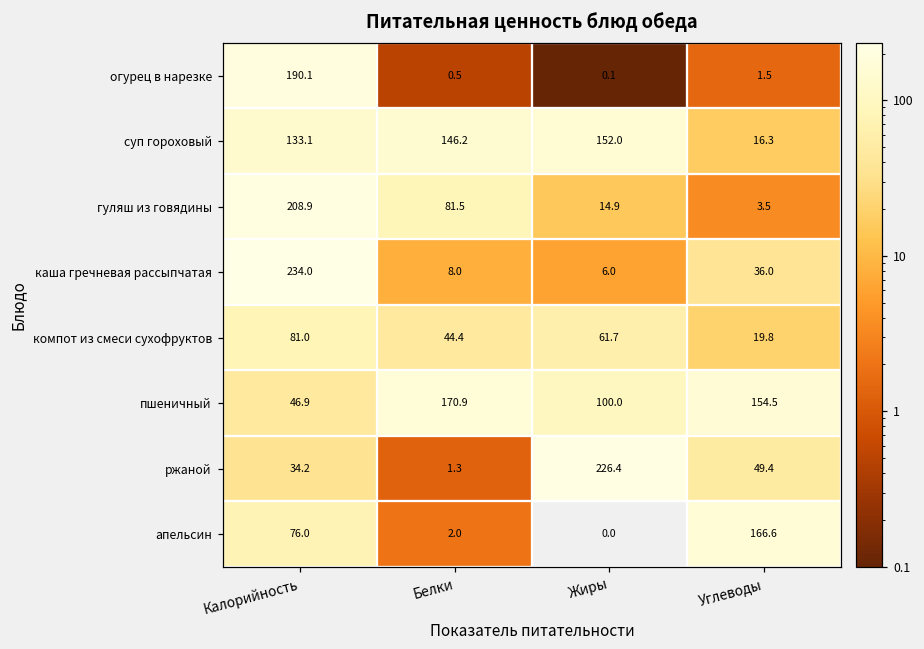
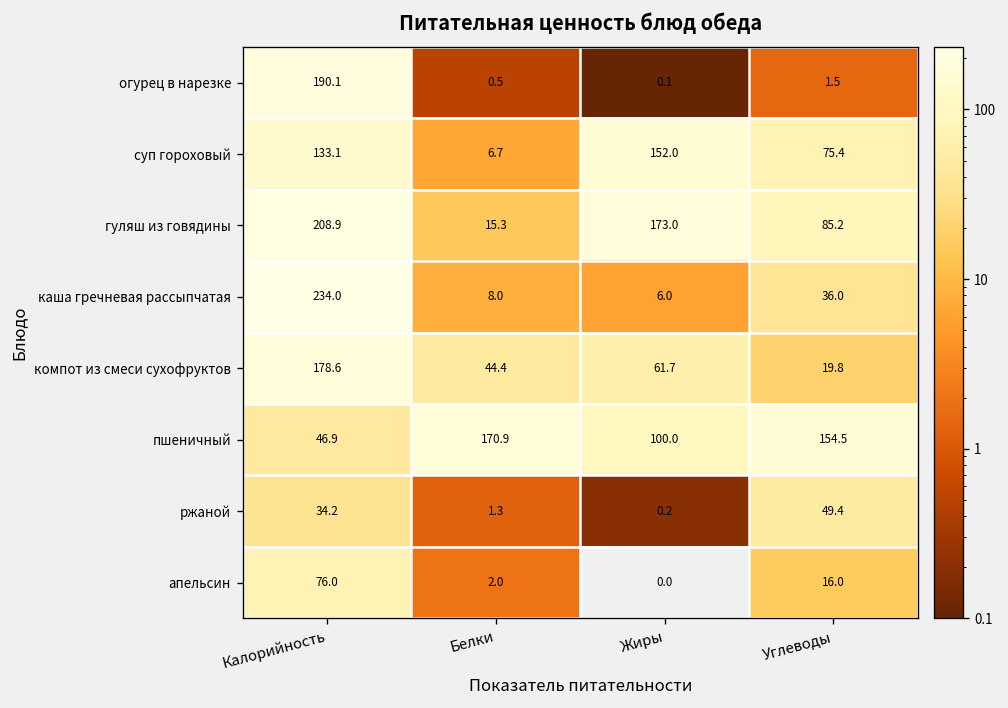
суп гороховый, Белки: 146.2 -> 6.7
суп гороховый, Углеводы: 16.3 -> 75.4
гуляш из говядины, Белки: 81.5 -> 15.3
гуляш из говядины, Жиры: 14.9 -> 173.0
гуляш из говядины, Углеводы: 3.5 -> 85.2
компот из смеси сухофруктов, Калорийность: 81.0 -> 178.6
ржаной, Жиры: 226.4 -> 0.2
апельсин, Углеводы: 166.6 -> 16.0
